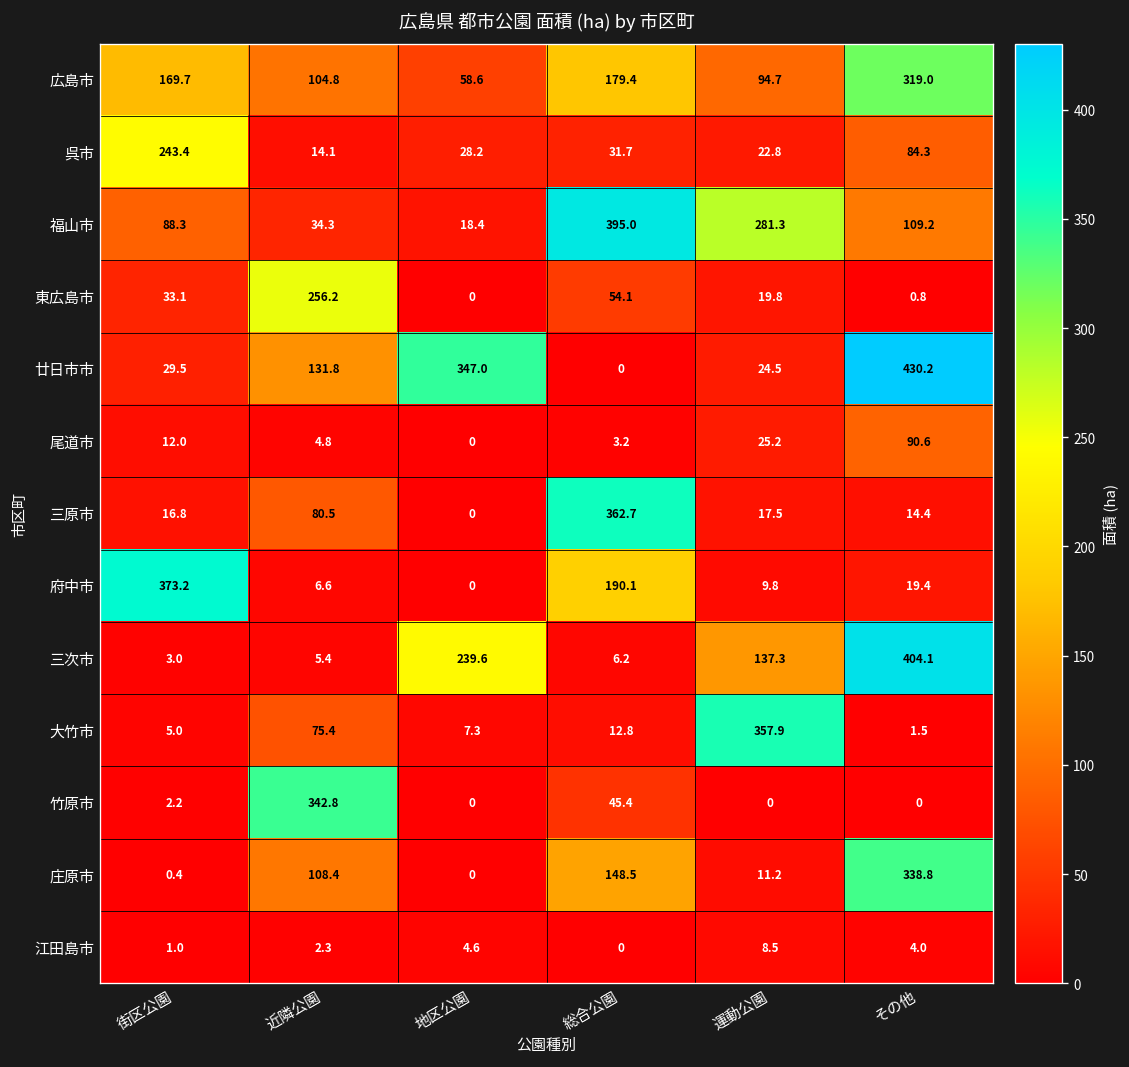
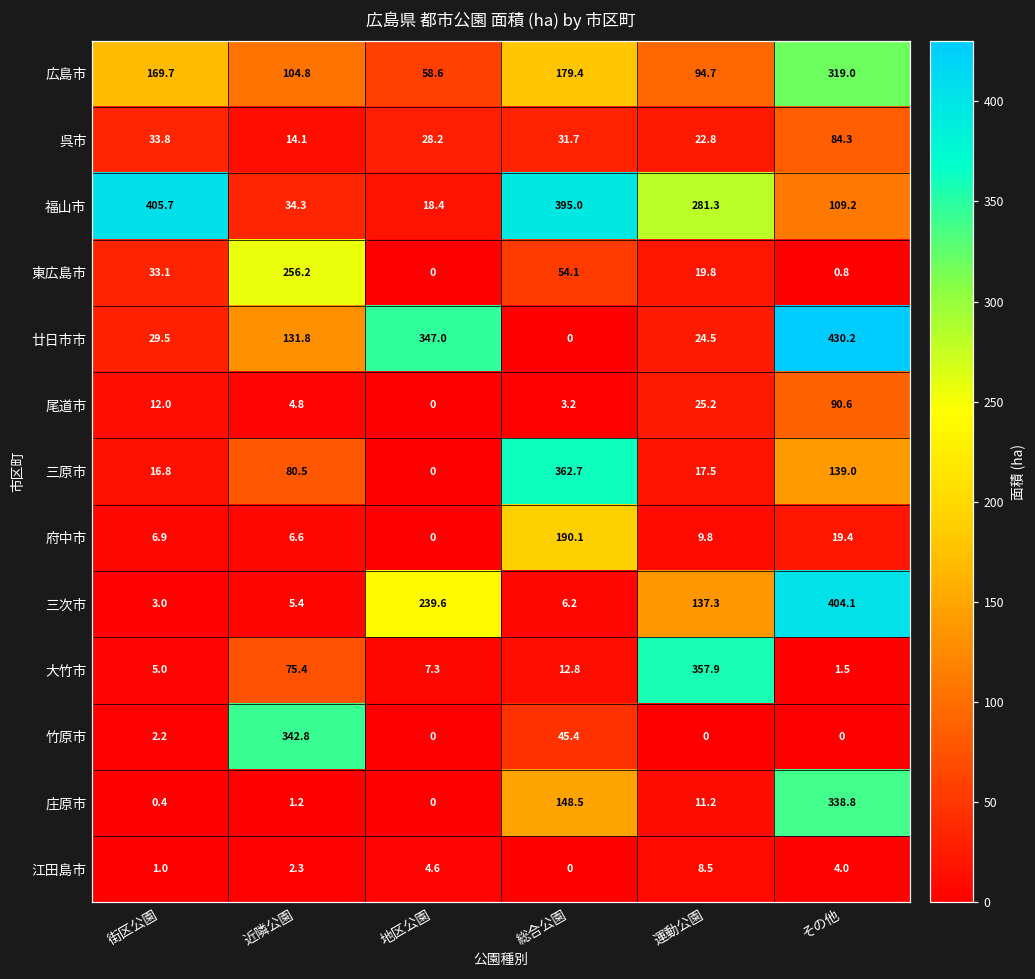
呉市, 街区公園: 243.4 -> 33.8
福山市, 街区公園: 88.3 -> 405.7
三原市, その他: 14.4 -> 139.0
府中市, 街区公園: 373.2 -> 6.9
庄原市, 近隣公園: 108.4 -> 1.2
